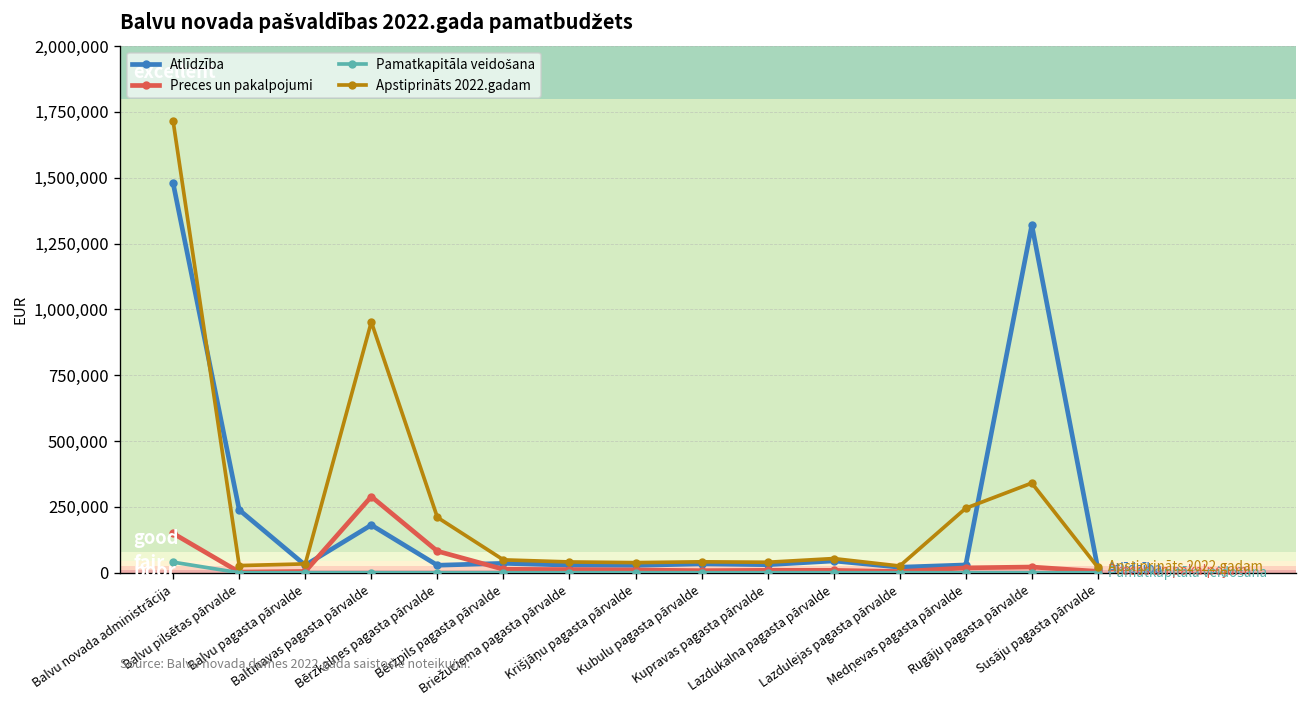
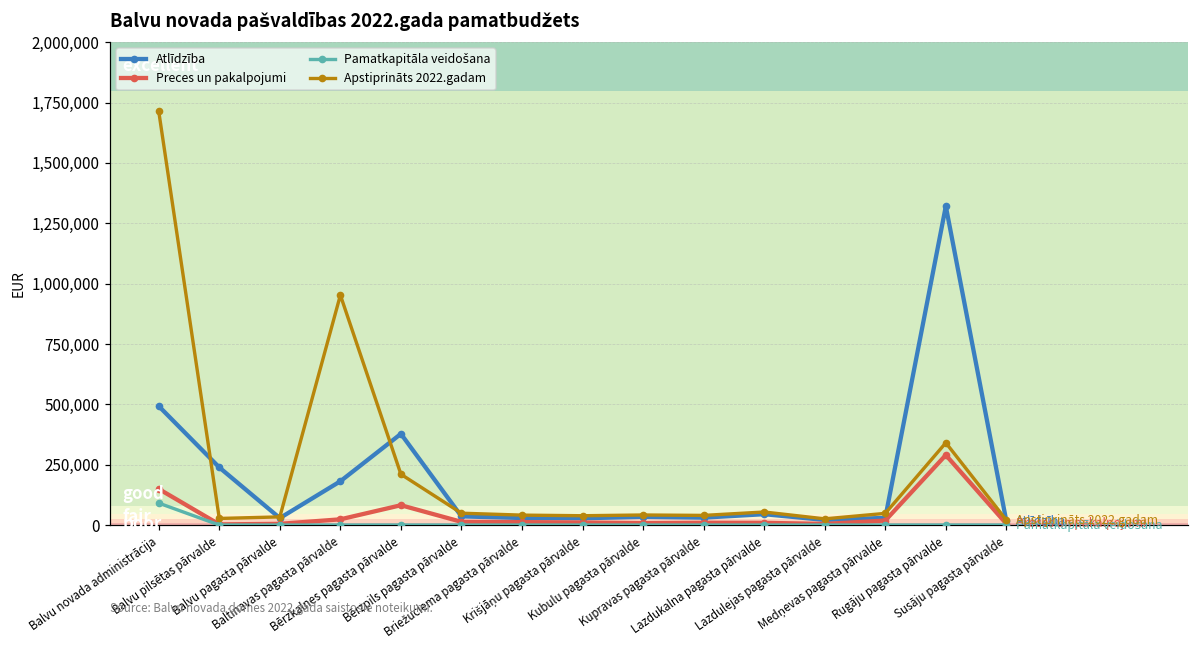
Atlīdzība, Balvu novada administrācija: 1,480,000 -> 490,000
Pamatkapitāla veidošana, Balvu novada administrācija: 40,000 -> 90,000
Preces un pakalpojumi, Baltinavas pagasta pārvalde: 290,000 -> 20,000
Atlīdzība, Bērzkalnes pagasta pārvalde: 30,000 -> 380,000
Apstiprināts 2022.gadam, Medņevas pagasta pārvalde: 240,000 -> 50,000
Preces un pakalpojumi, Rugāju pagasta pārvalde: 20,000 -> 290,000
